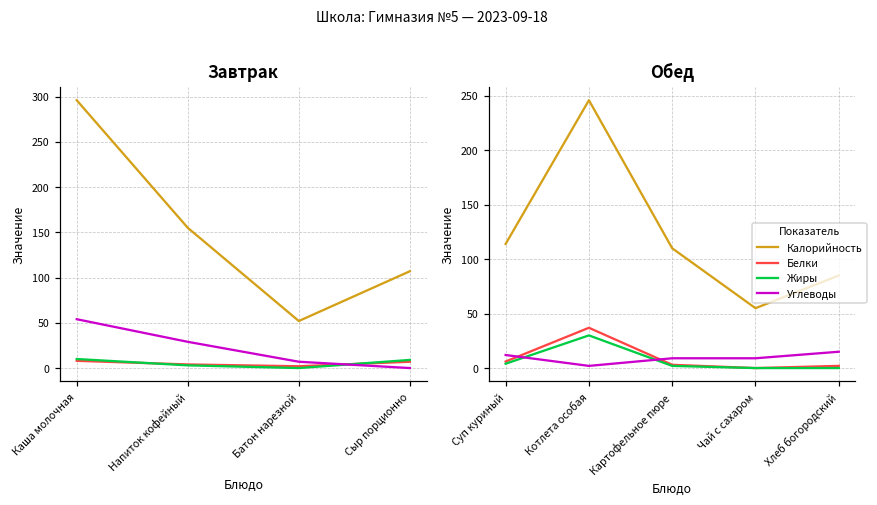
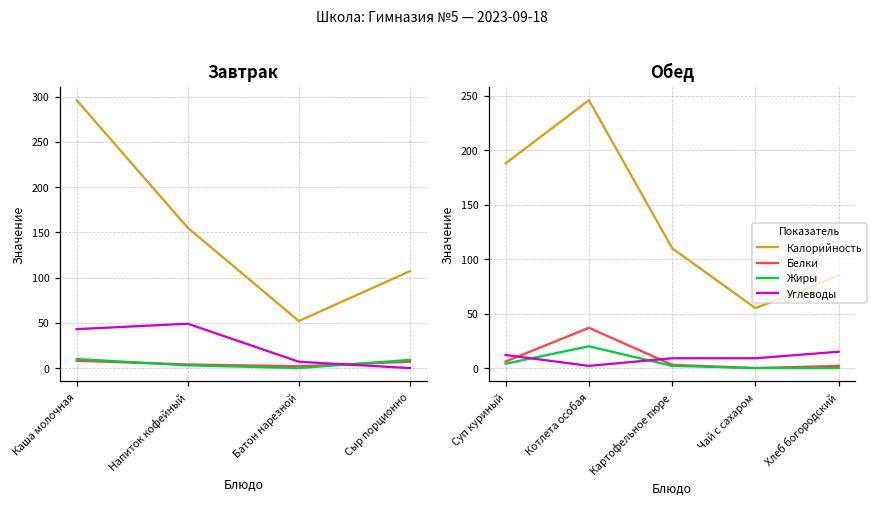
Завтрак, Углеводы, Каша молочная: 50 -> 40
Завтрак, Углеводы, Напиток кофейный: 30 -> 50
Обед, Калорийность, Суп куриный: 110 -> 190
Обед, Жиры, Котлета особая: 30 -> 20
